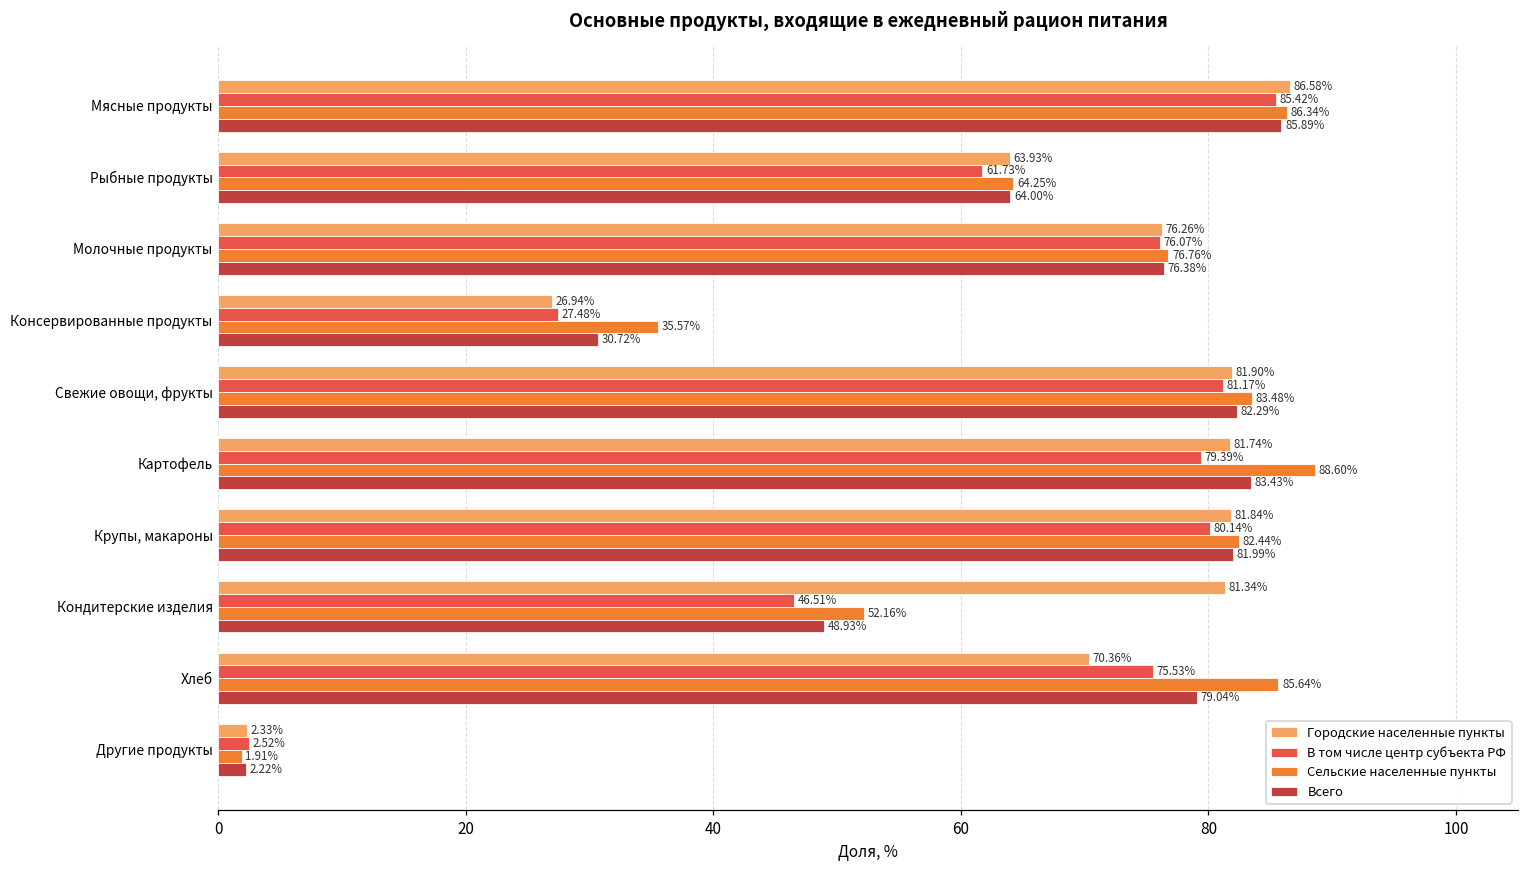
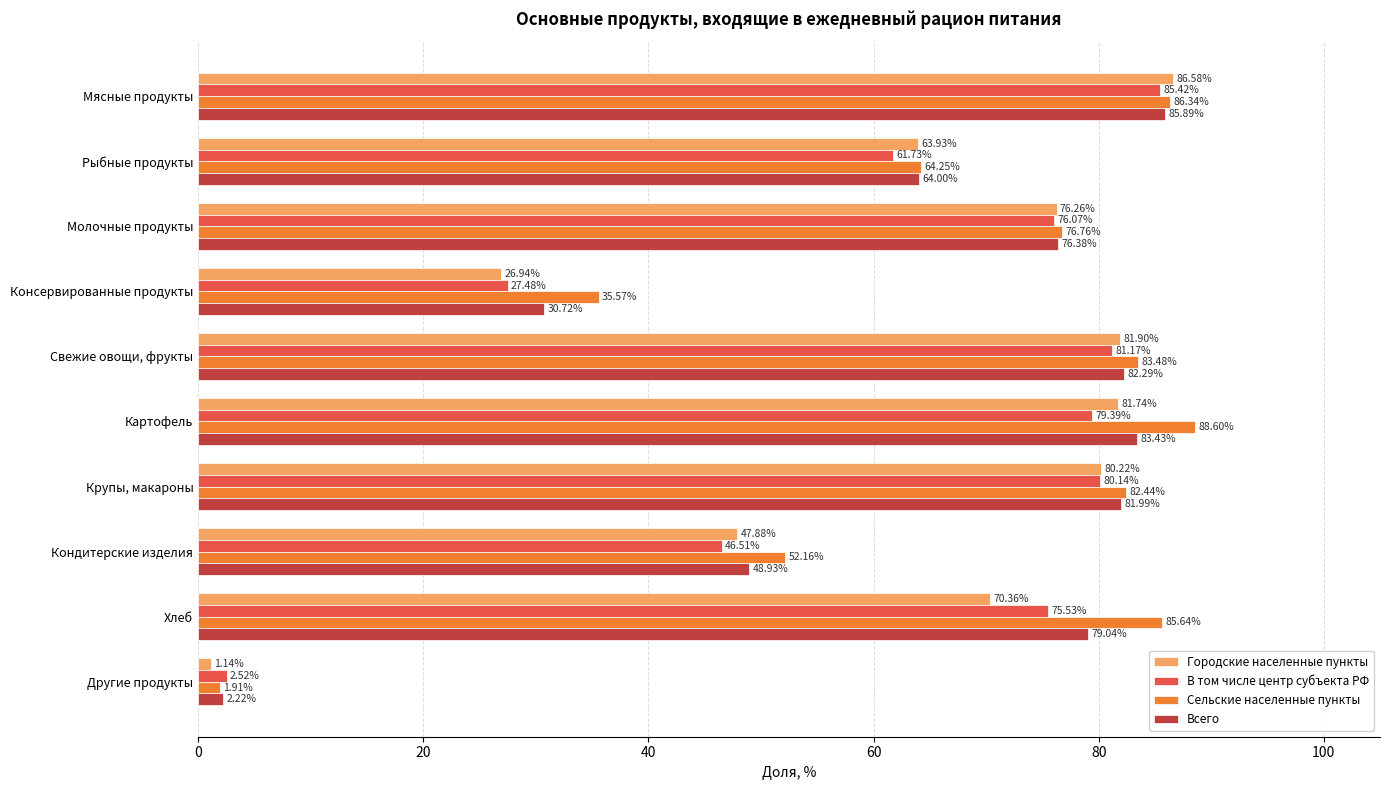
Городские населенные пункты, Крупы, макароны: 81.84% -> 80.22%
Городские населенные пункты, Кондитерские изделия: 81.34% -> 47.88%
Городские населенные пункты, Другие продукты: 2.33% -> 1.14%
